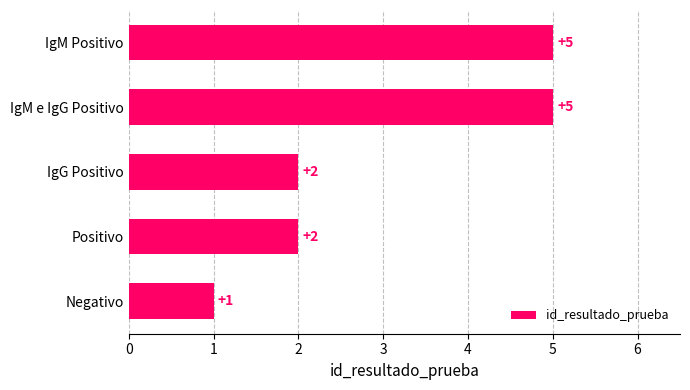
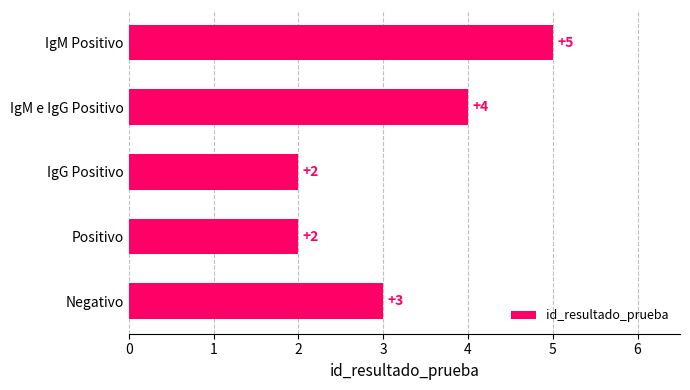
IgM e IgG Positivo: +5 -> +4
Negativo: +1 -> +3
